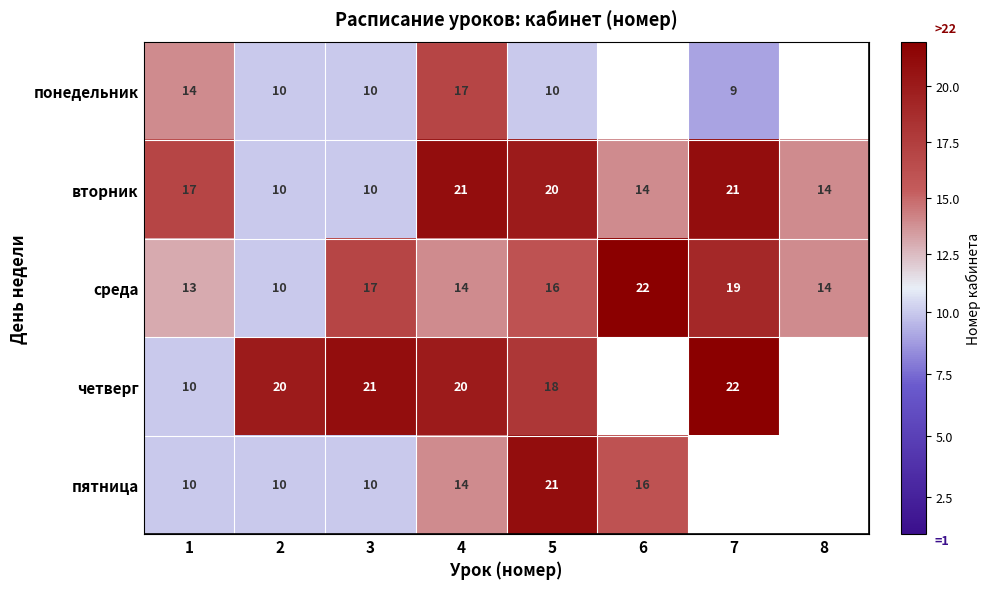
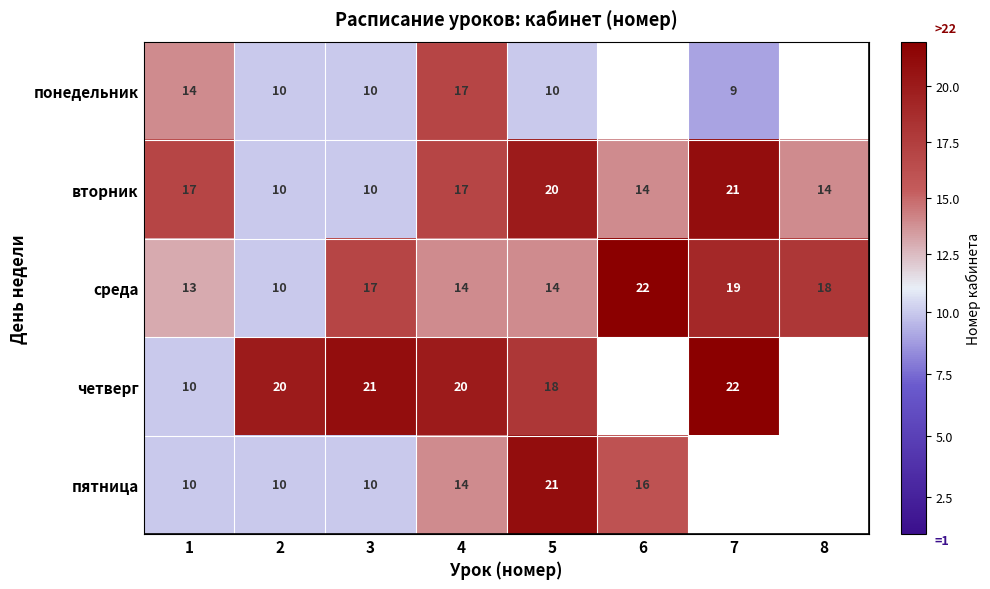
вторник, 4: 21 -> 17
среда, 5: 16 -> 14
среда, 8: 14 -> 18
